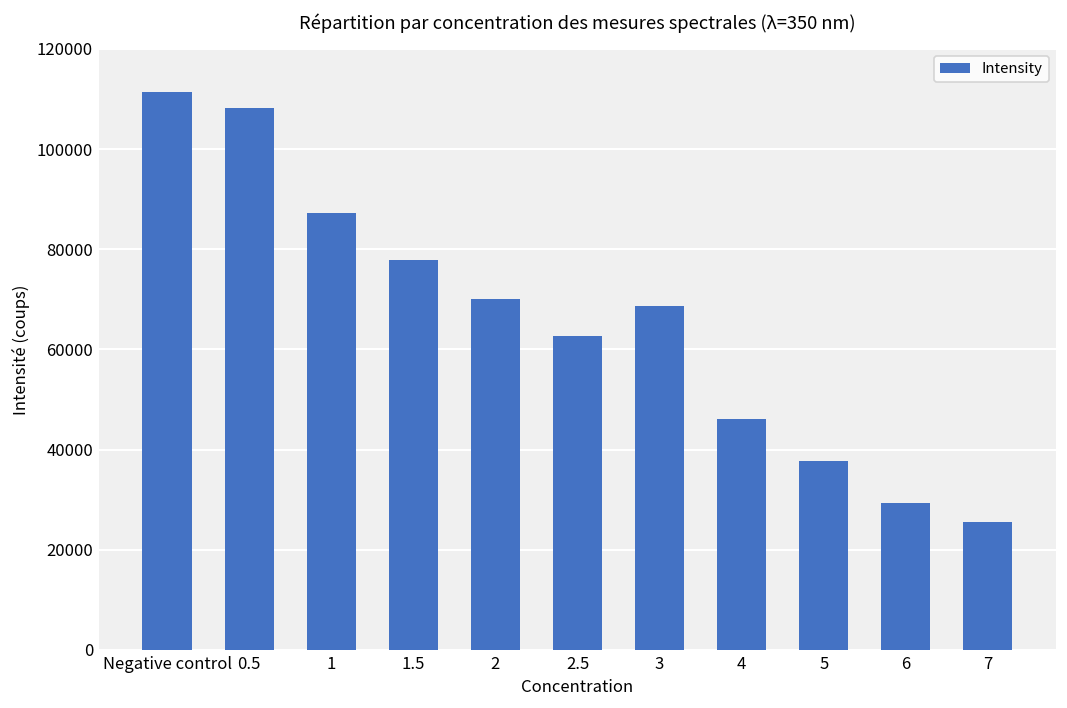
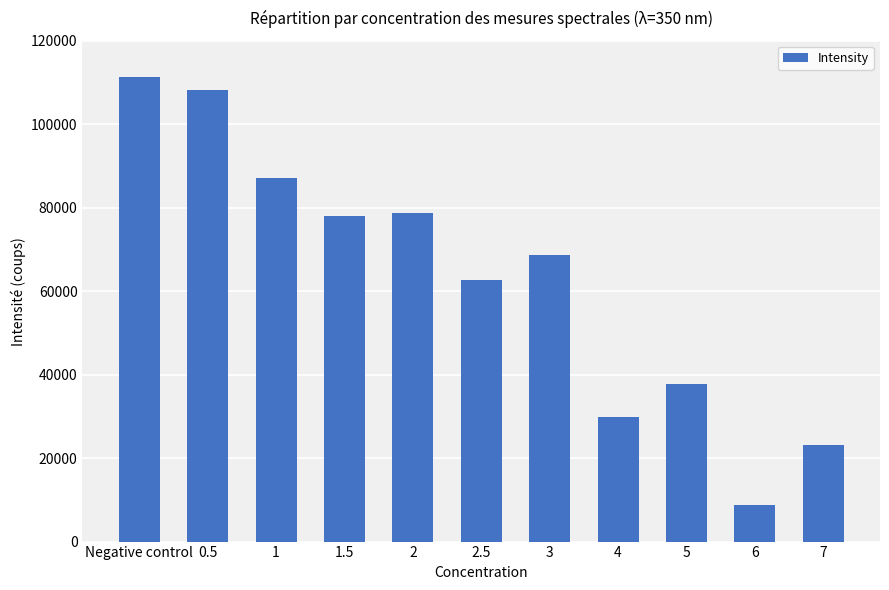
2: 70000 -> 79000
4: 46000 -> 30000
6: 29000 -> 9000
7: 26000 -> 23000
